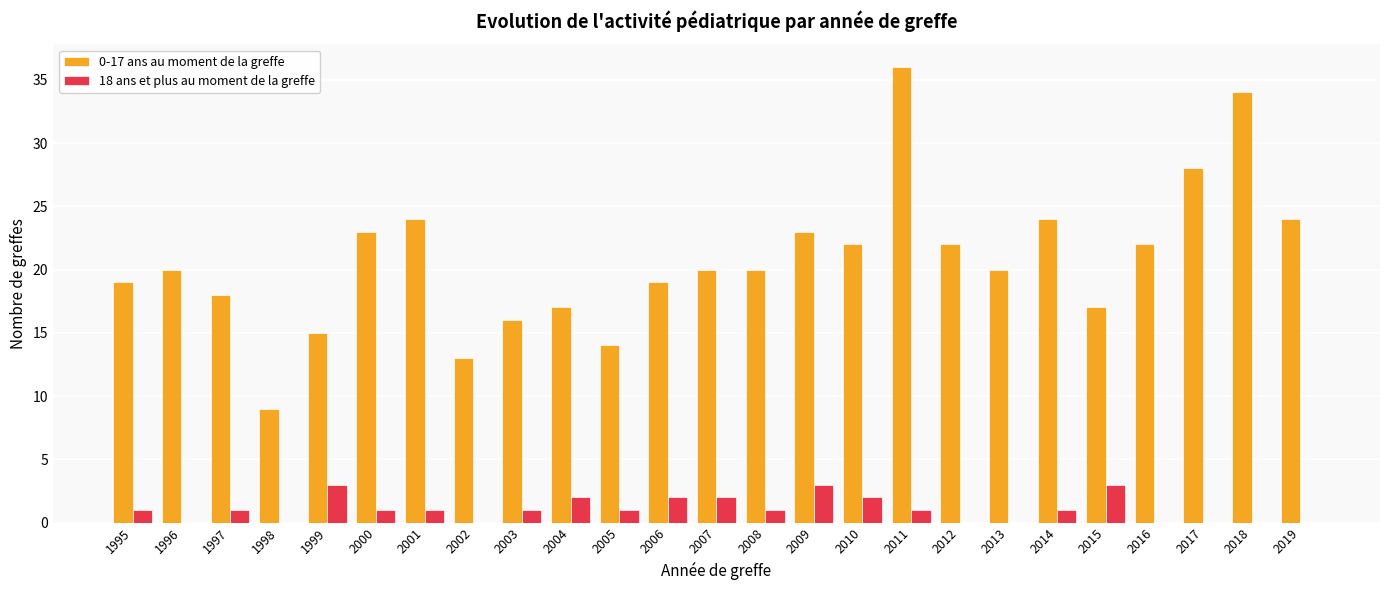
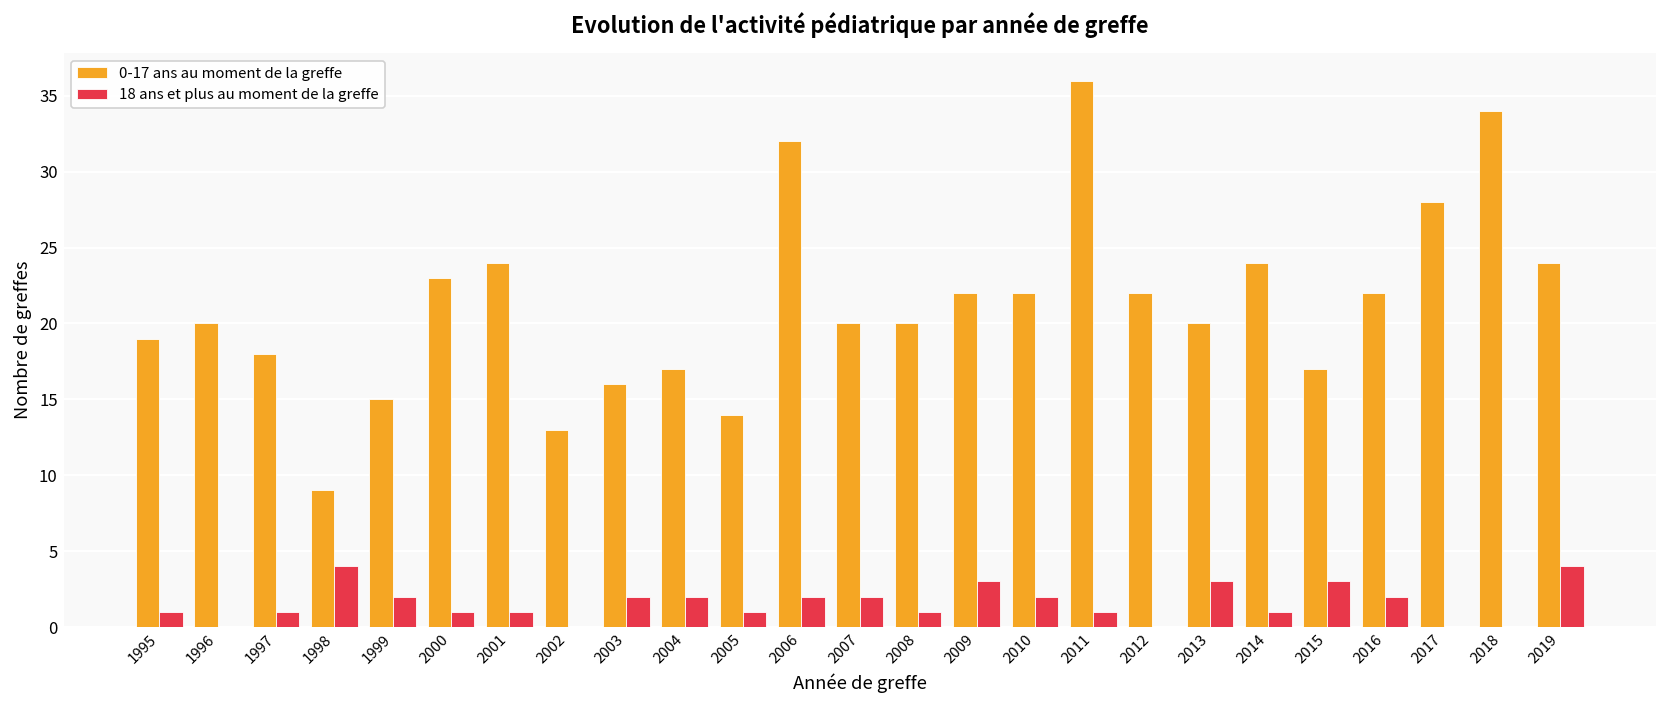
18 ans et plus au moment de la greffe, 1998: 0 -> 4
18 ans et plus au moment de la greffe, 1999: 3 -> 2
18 ans et plus au moment de la greffe, 2003: 1 -> 2
0-17 ans au moment de la greffe, 2006: 19 -> 32
0-17 ans au moment de la greffe, 2009: 23 -> 22
18 ans et plus au moment de la greffe, 2013: 0 -> 3
18 ans et plus au moment de la greffe, 2016: 0 -> 2
18 ans et plus au moment de la greffe, 2019: 0 -> 4
